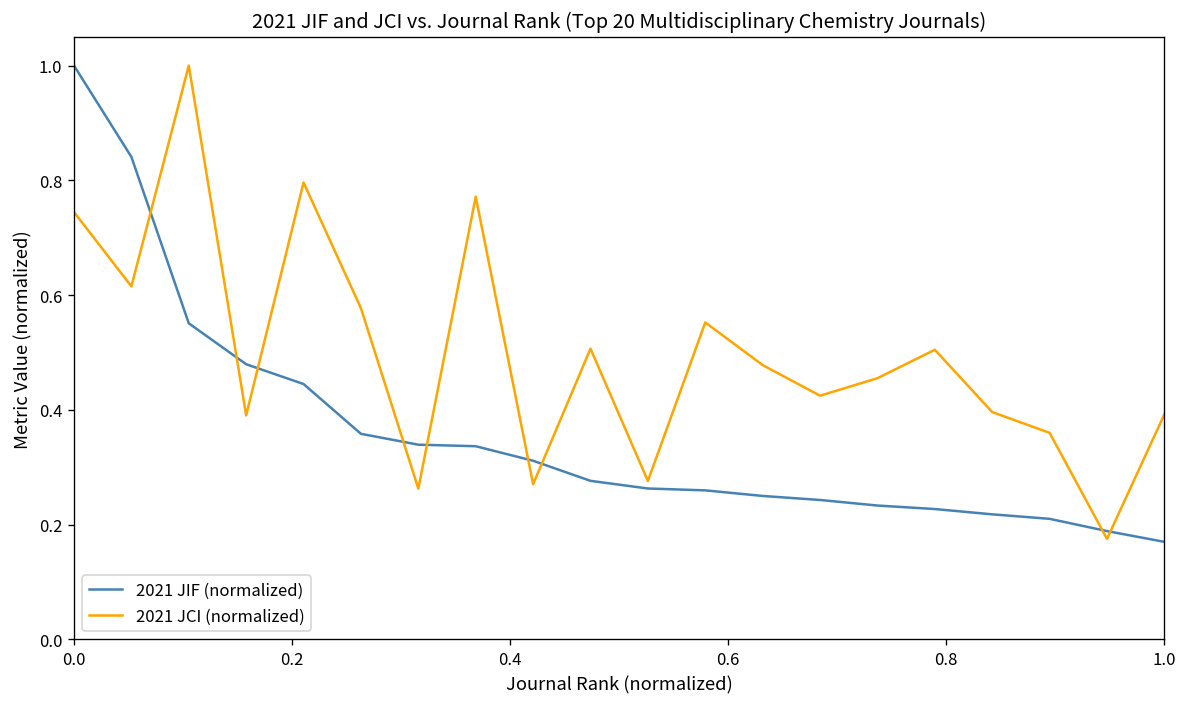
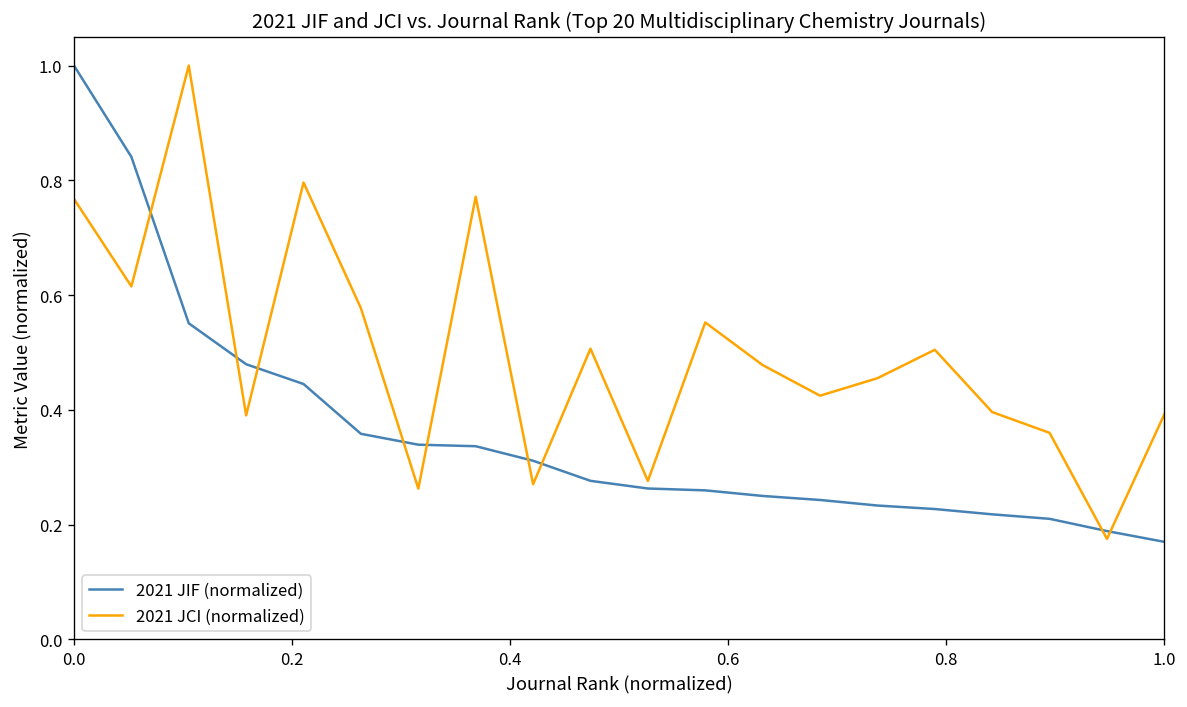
2021 JCI (normalized), 0.0: 0.74 -> 0.77
